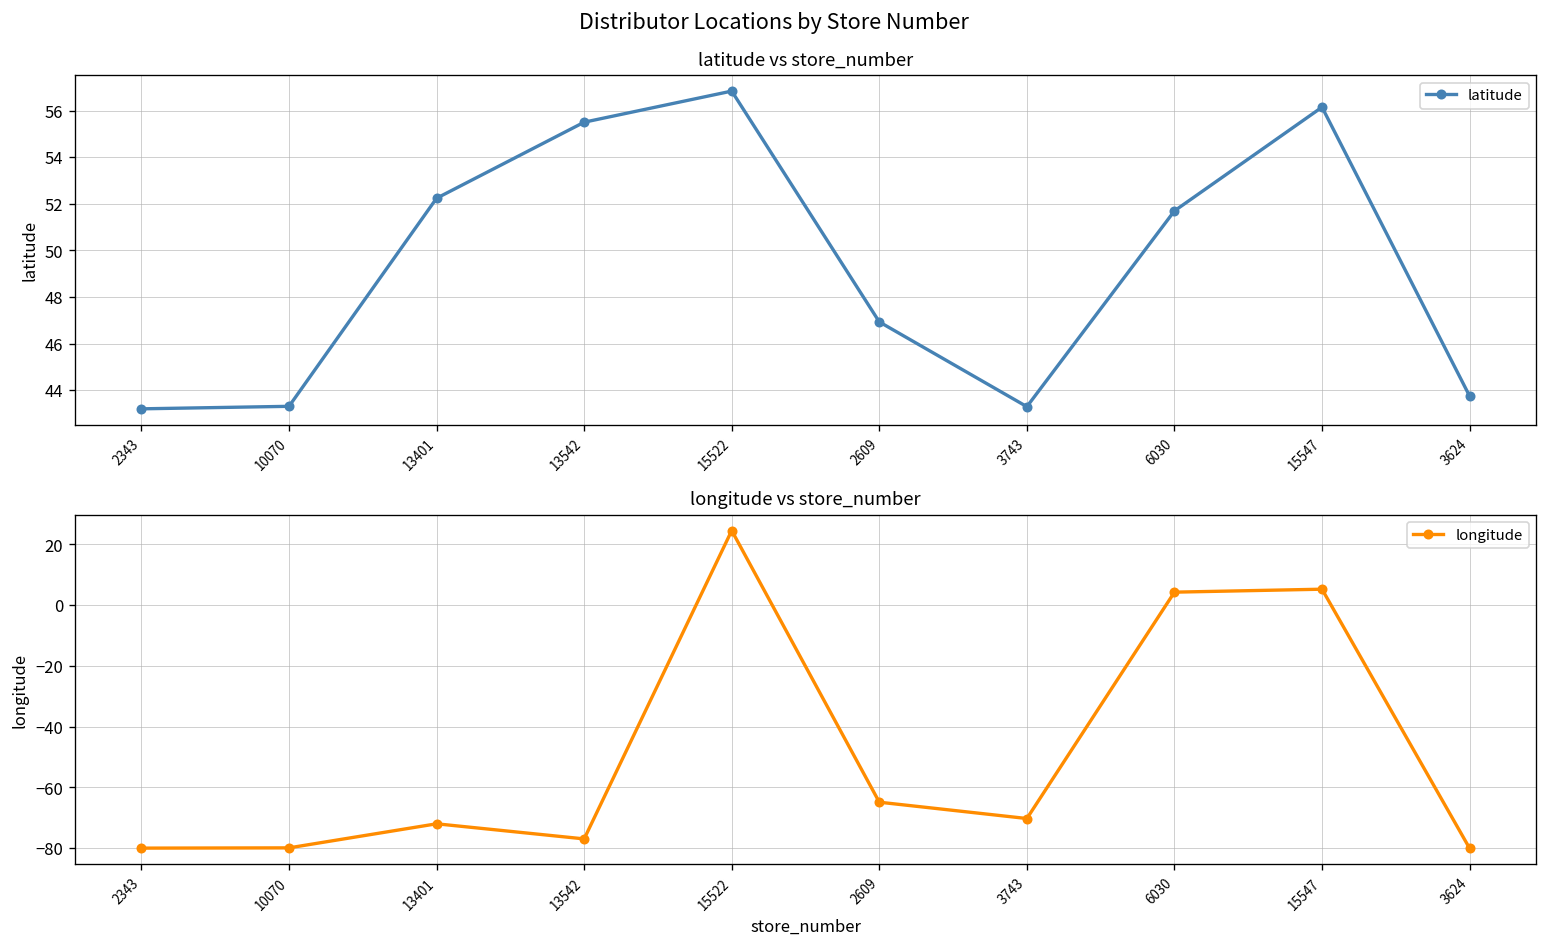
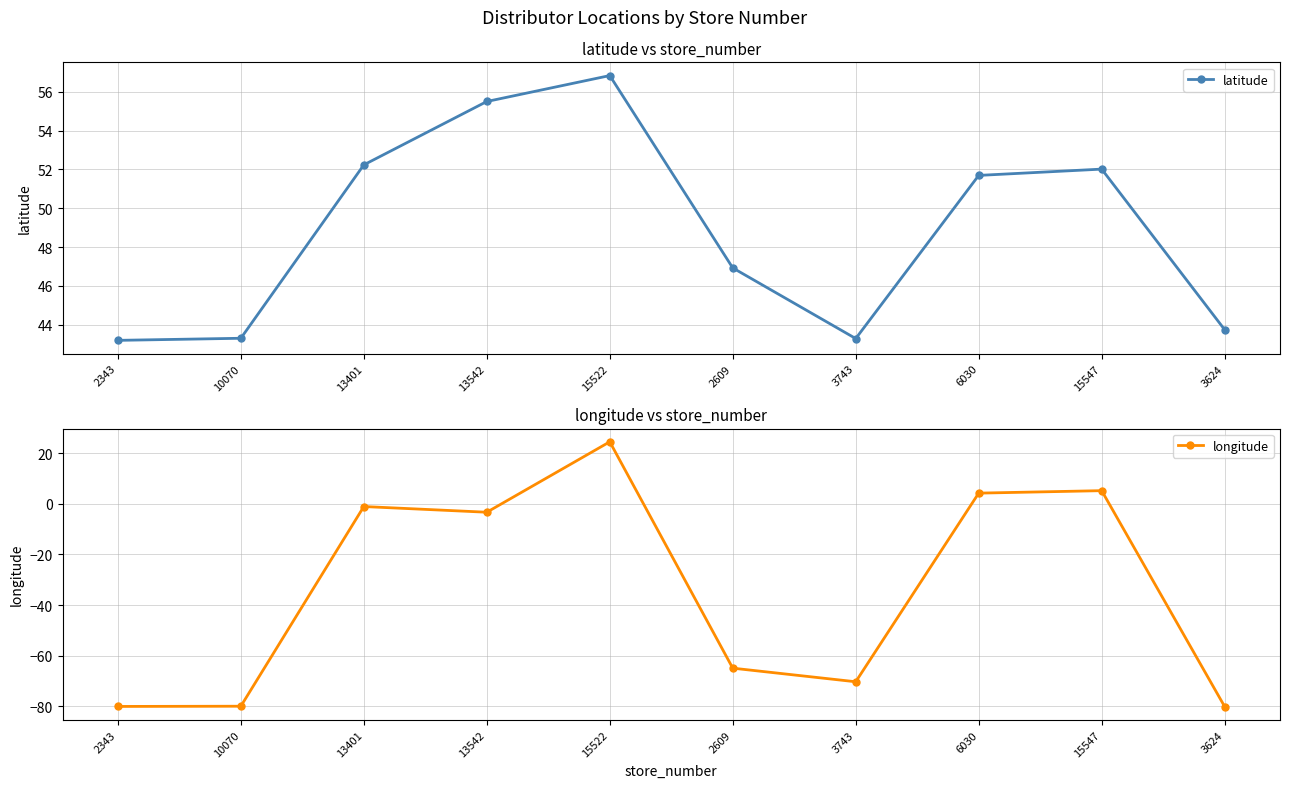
latitude vs store_number, 15547: 56.1 -> 52.0
longitude vs store_number, 13401: -72 -> -1
longitude vs store_number, 13542: -77 -> -3
